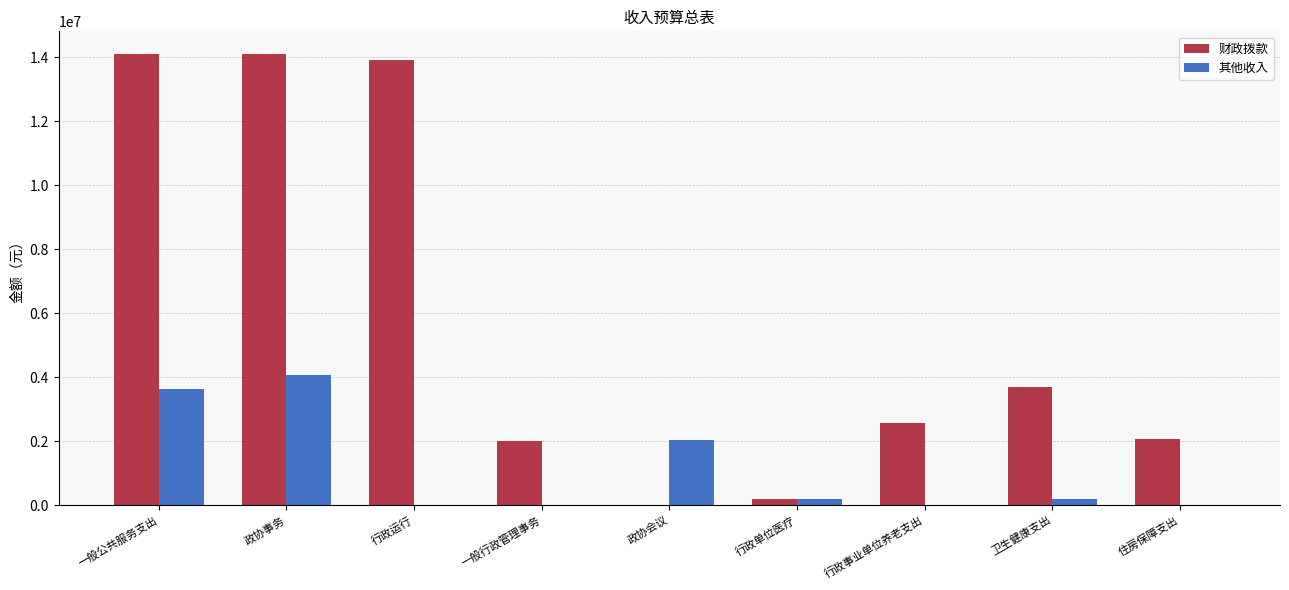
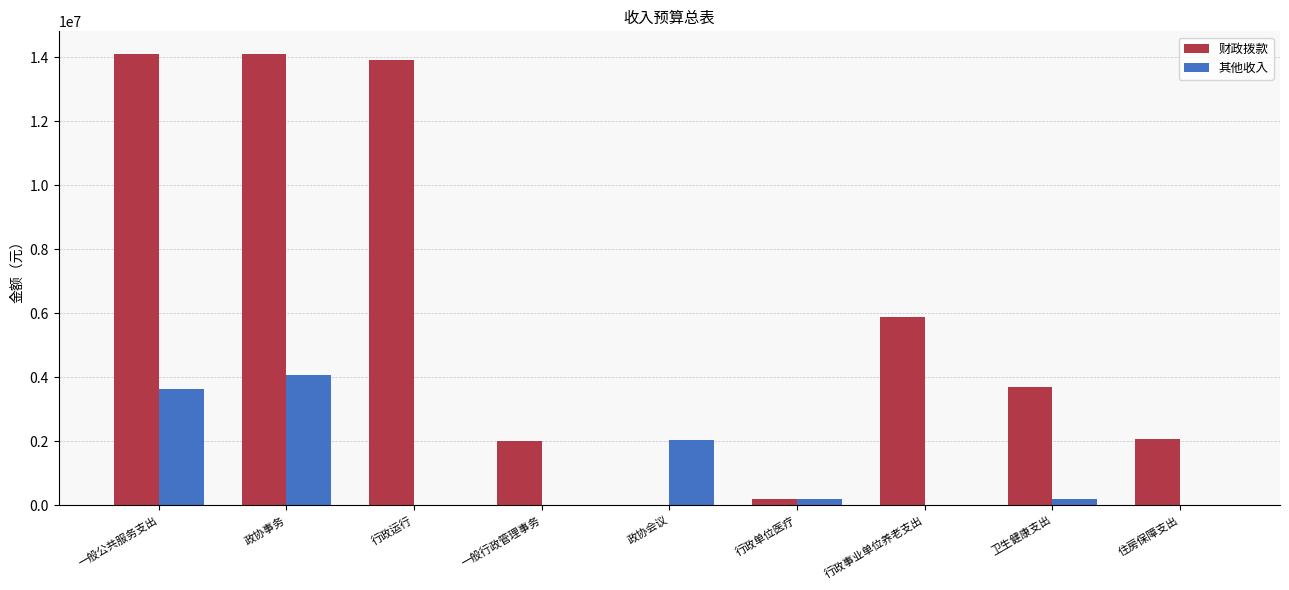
财政拨款, 行政事业单位养老支出: 2600000 -> 5900000
